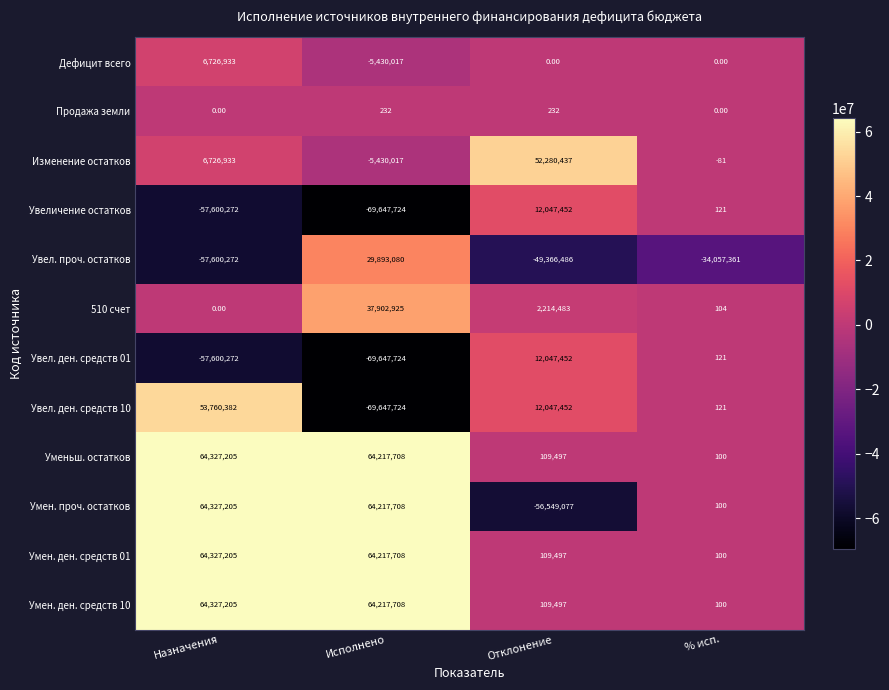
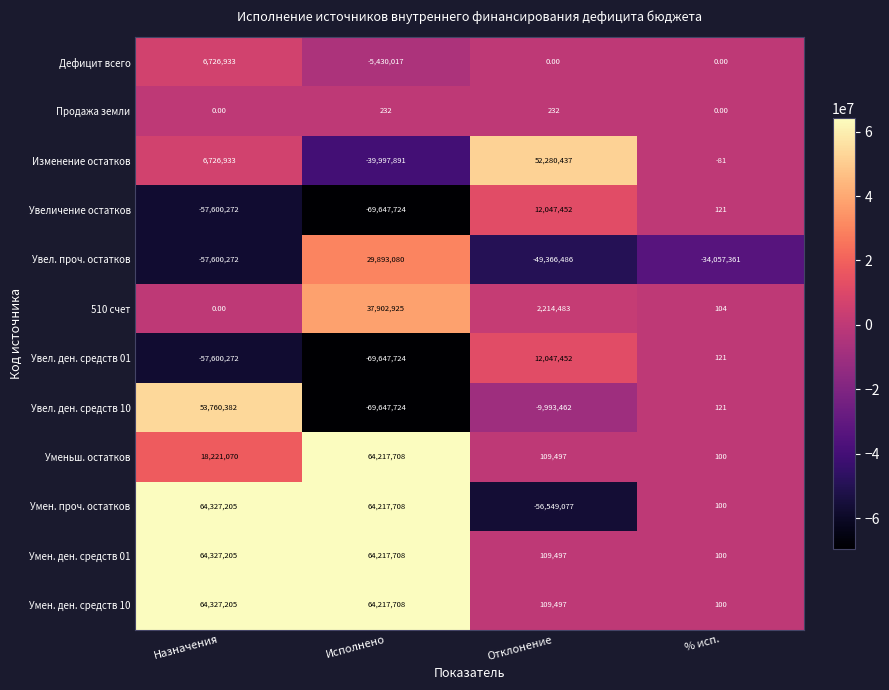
Изменение остатков, Исполнено: -5,430,017 -> -39,997,891
Увел. ден. средств 10, Отклонение: 12,047,452 -> -9,993,462
Уменьш. остатков, Назначения: 64,327,205 -> 18,221,070
